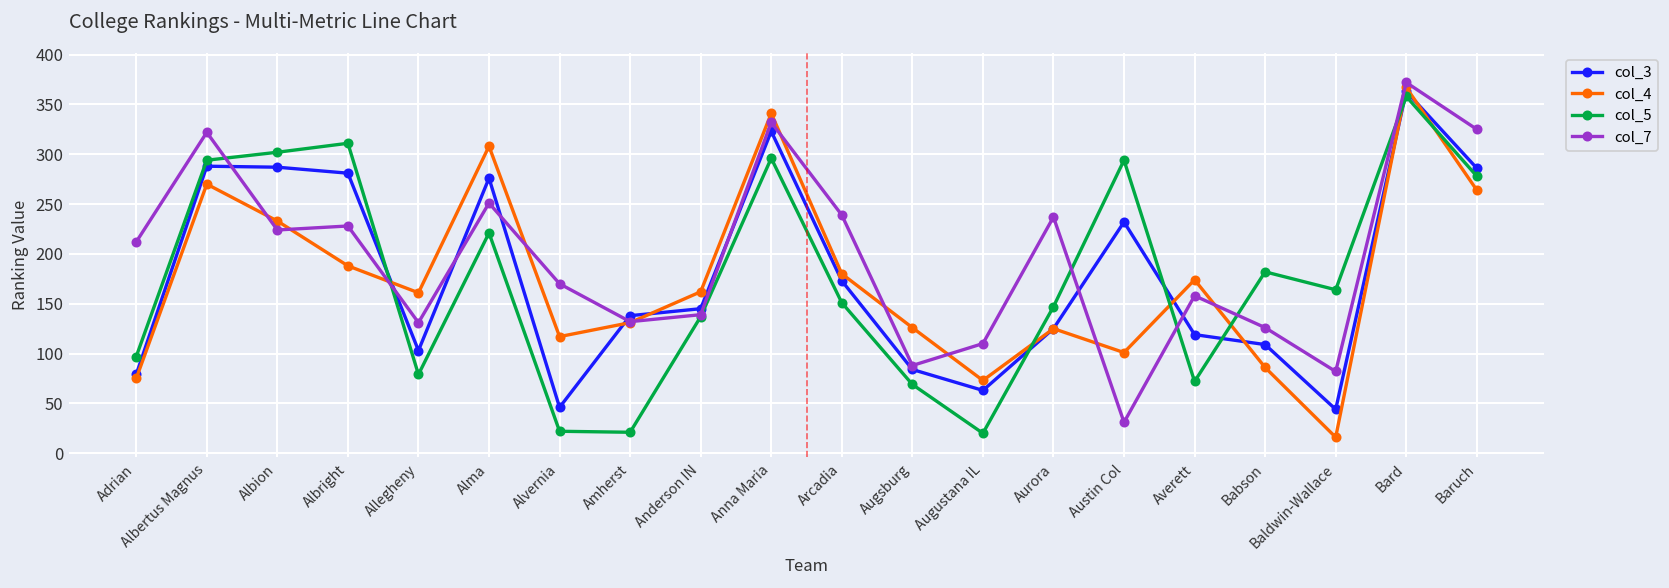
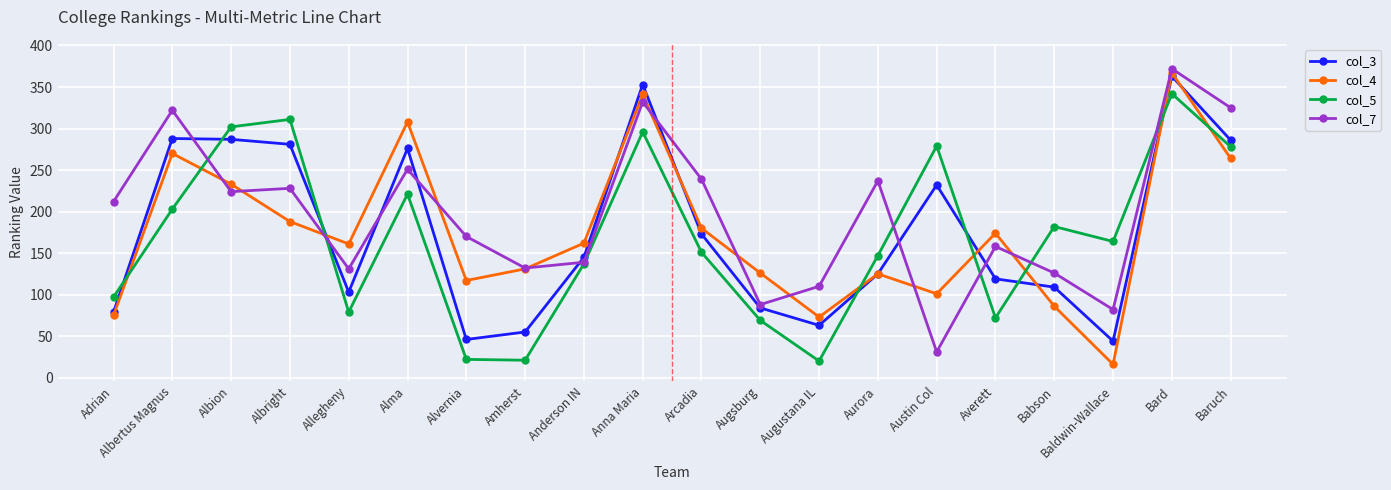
col_5, Albertus Magnus: 290 -> 200
col_3, Amherst: 140 -> 60
col_3, Anna Maria: 320 -> 350
col_5, Austin Col: 290 -> 280
col_5, Bard: 360 -> 340
